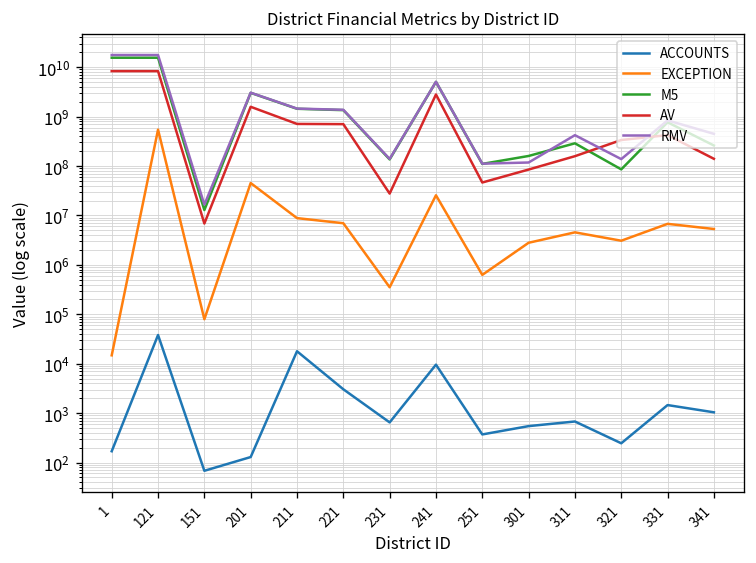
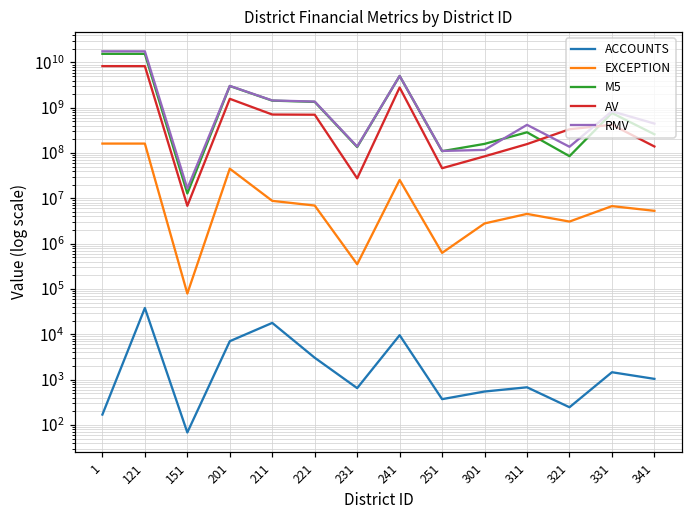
EXCEPTION, 1: 15000 -> 160000000
EXCEPTION, 121: 500000000 -> 160000000
ACCOUNTS, 201: 130 -> 7000
